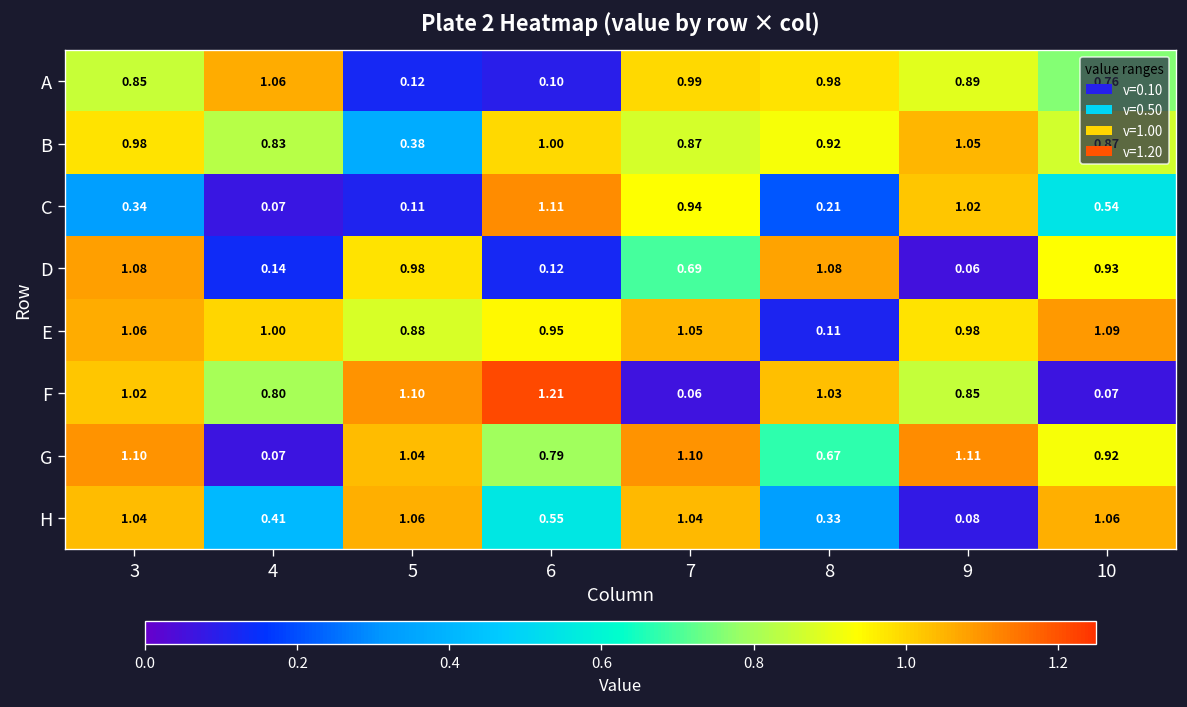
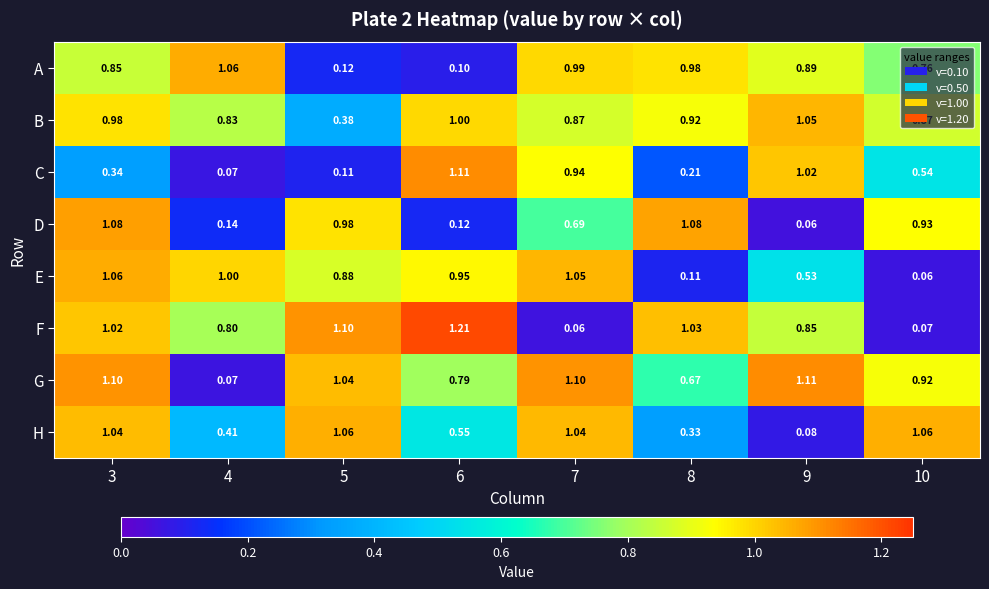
E, 9: 0.98 -> 0.53
E, 10: 1.09 -> 0.06
